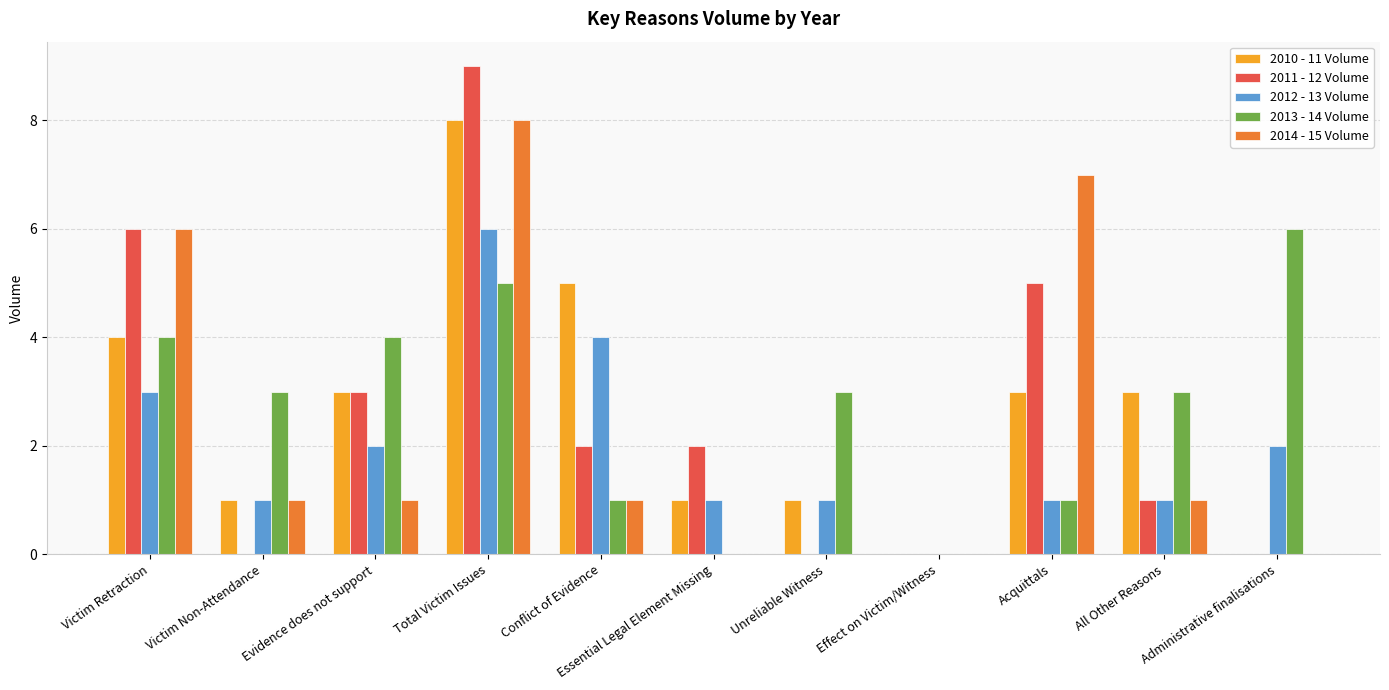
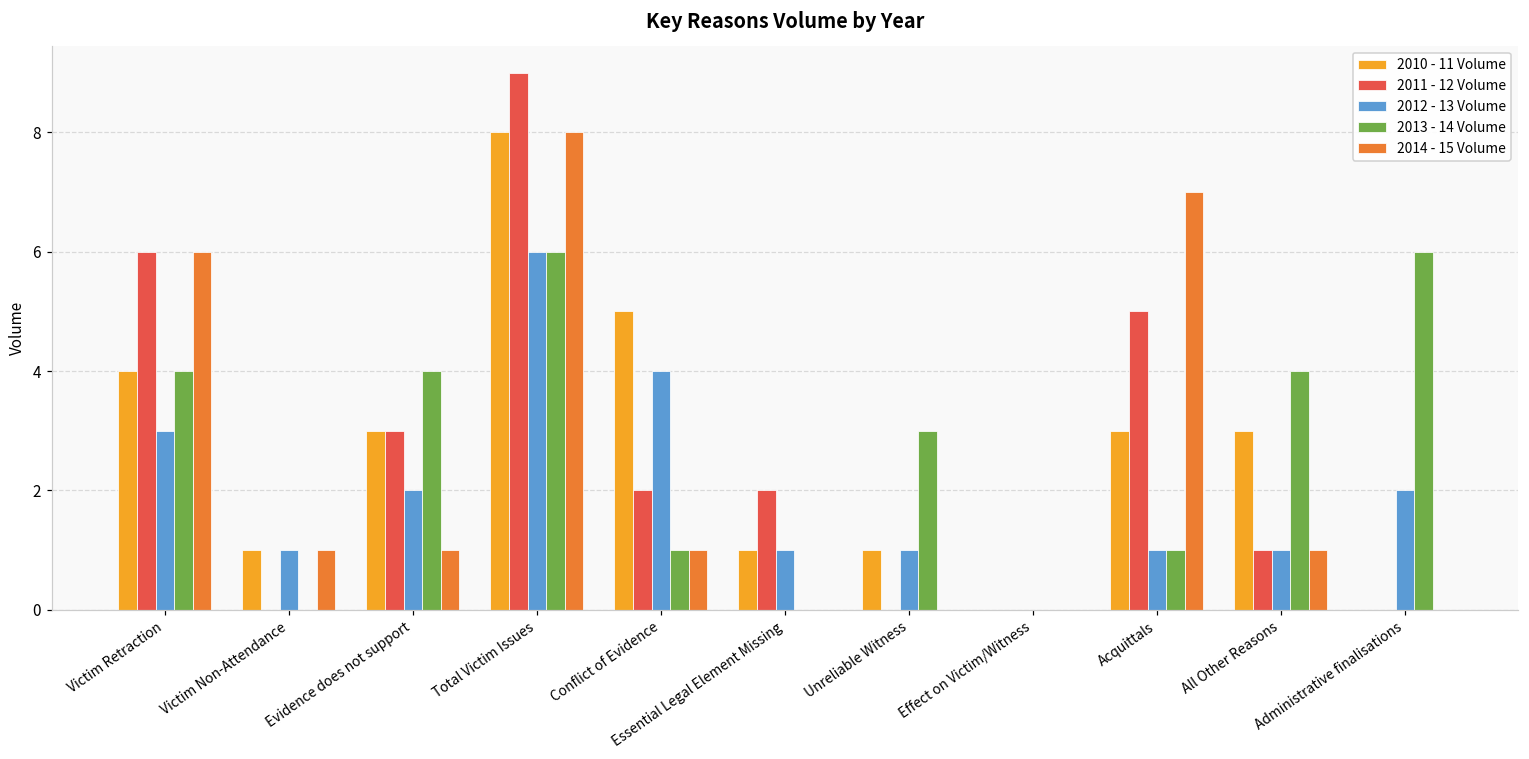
2013 - 14 Volume, Victim Non-Attendance: 3 -> 0
2013 - 14 Volume, Total Victim Issues: 5 -> 6
2013 - 14 Volume, All Other Reasons: 3 -> 4
